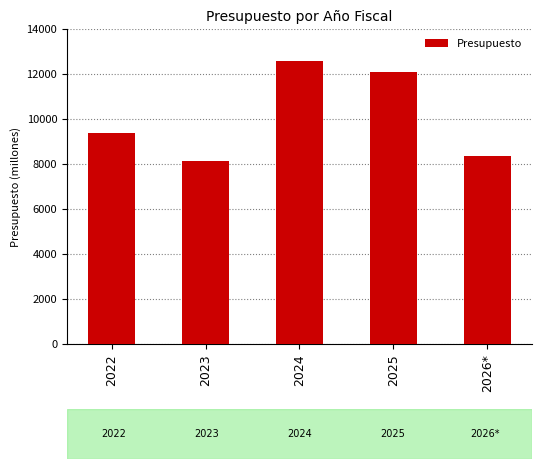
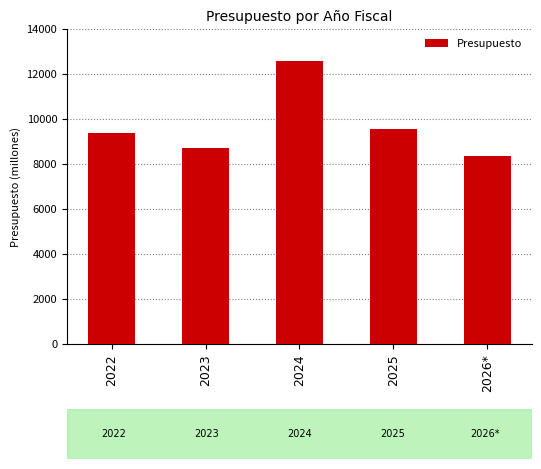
2023: 8200 -> 8700
2025: 12100 -> 9600
